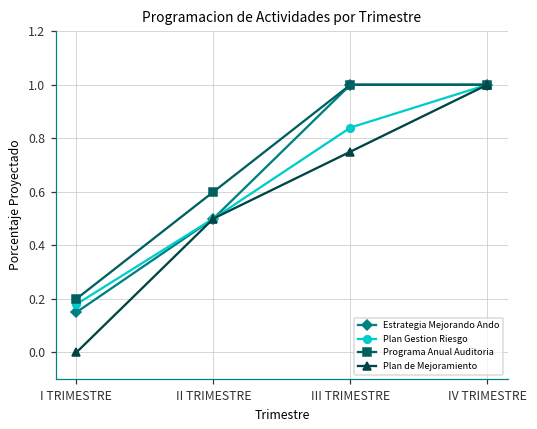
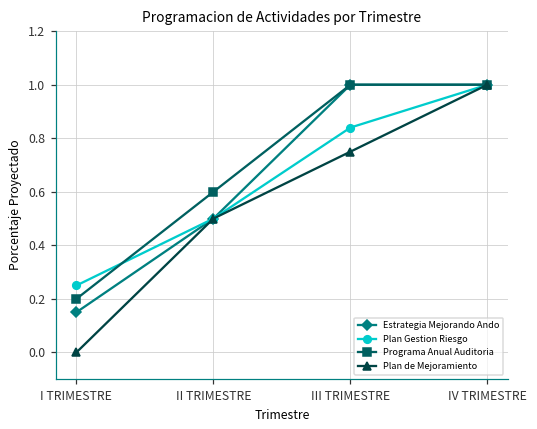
Plan Gestion Riesgo, I TRIMESTRE: 0.18 -> 0.25
